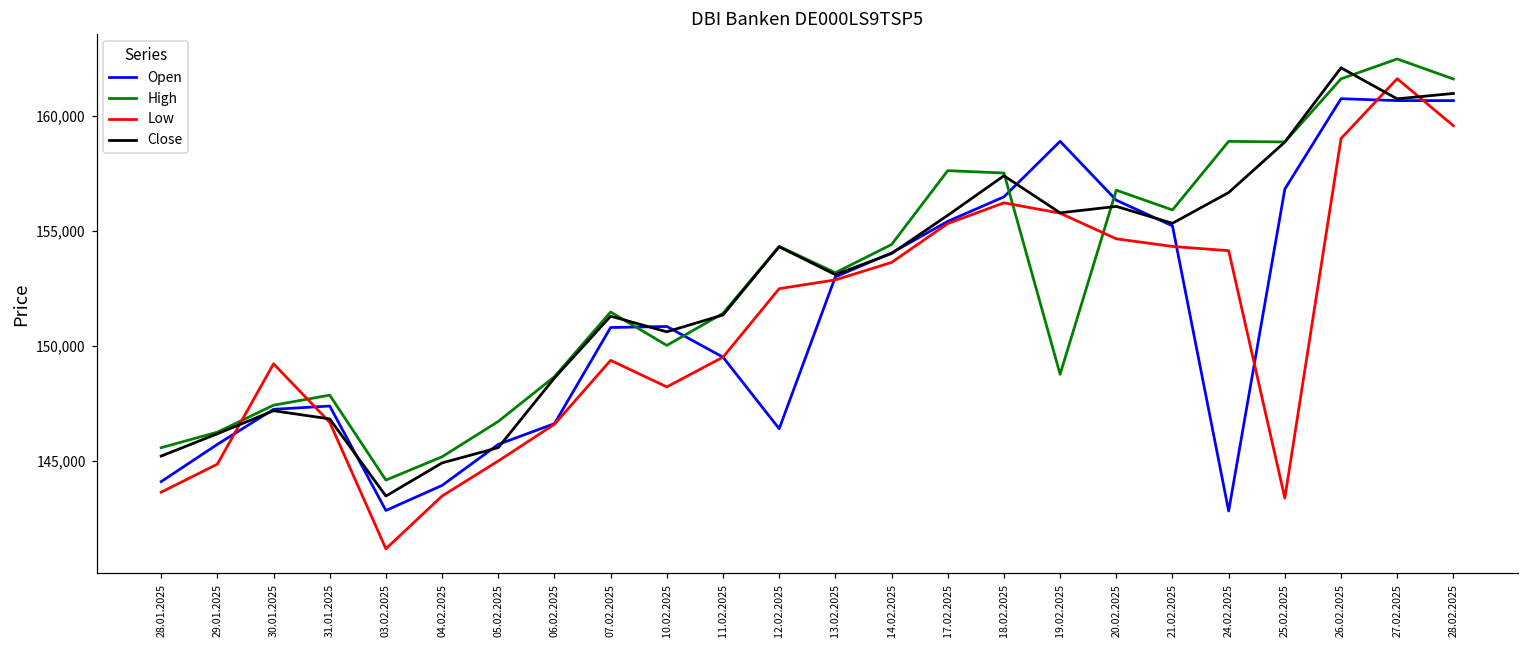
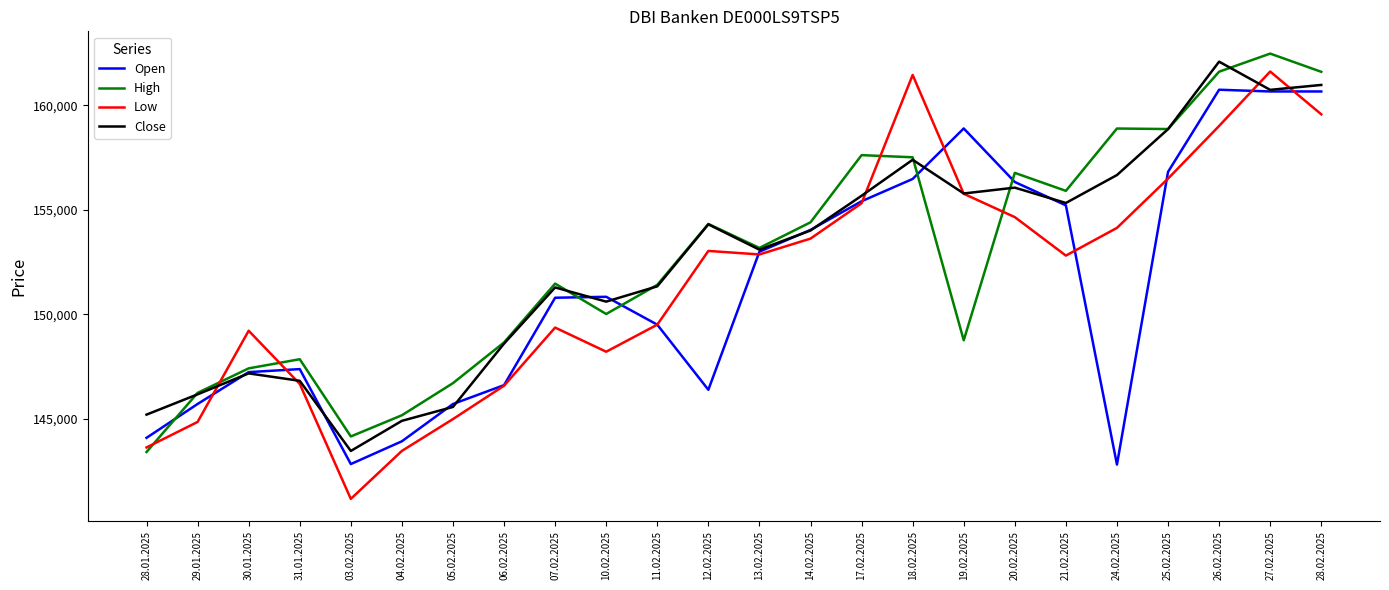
High, 28.01.2025: 145,600 -> 143,400
Low, 12.02.2025: 152,500 -> 153,000
Low, 18.02.2025: 156,200 -> 161,500
Low, 21.02.2025: 154,300 -> 152,800
Low, 25.02.2025: 143,400 -> 156,500
